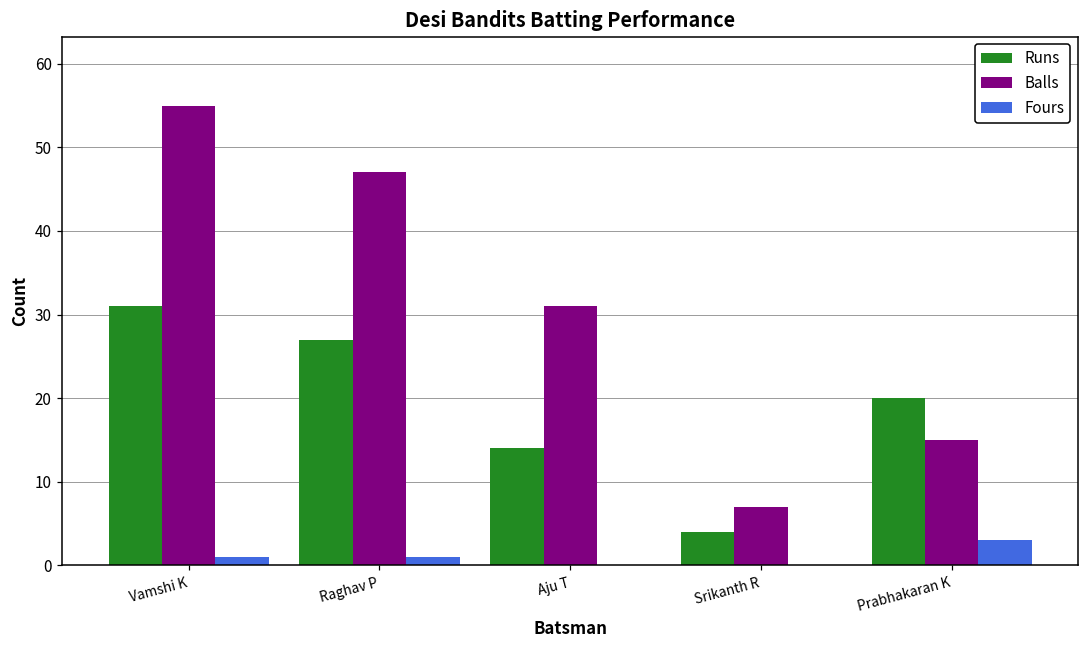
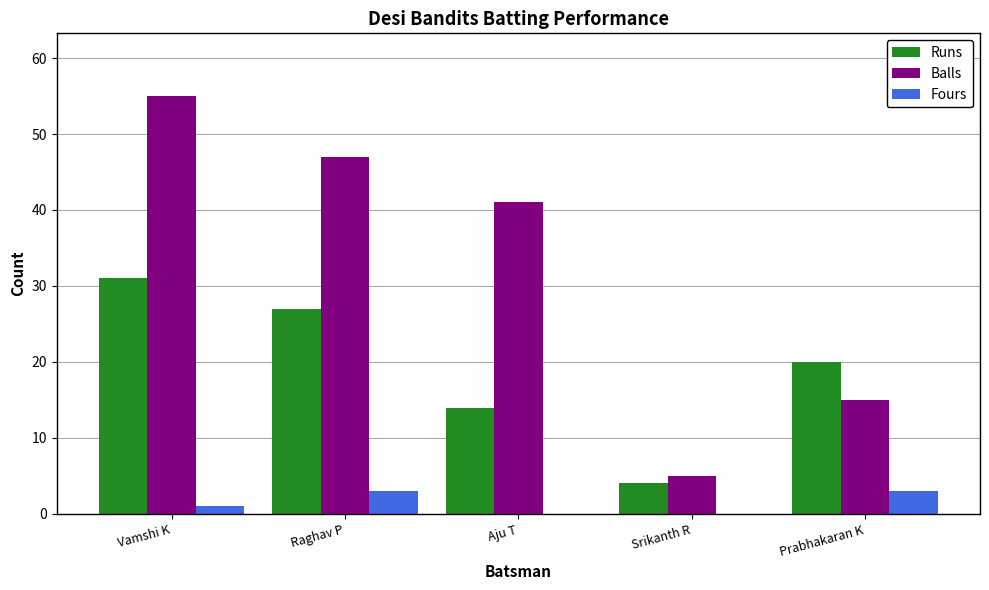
Fours, Raghav P: 1 -> 3
Balls, Aju T: 31 -> 41
Balls, Srikanth R: 7 -> 5
